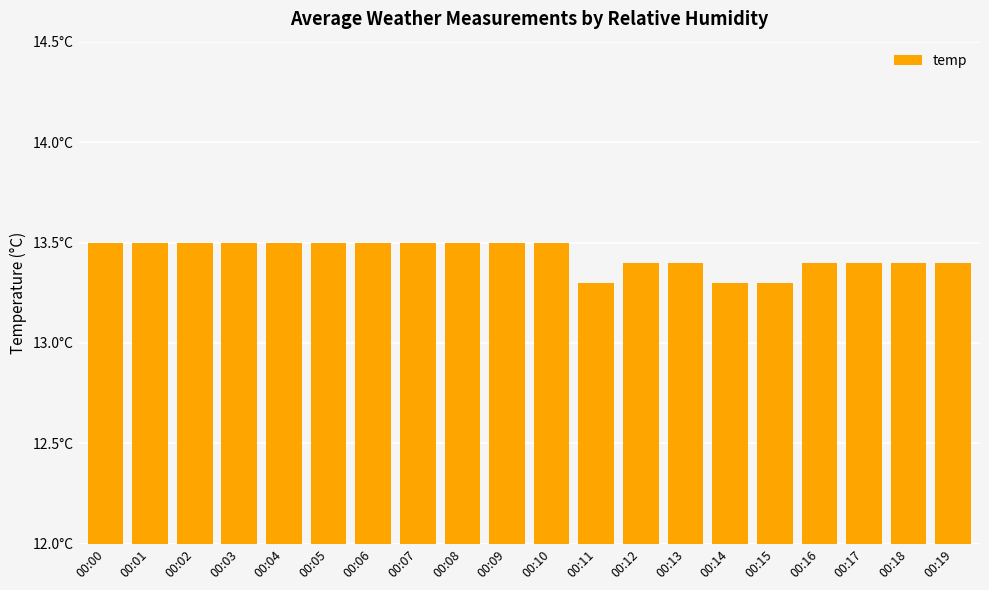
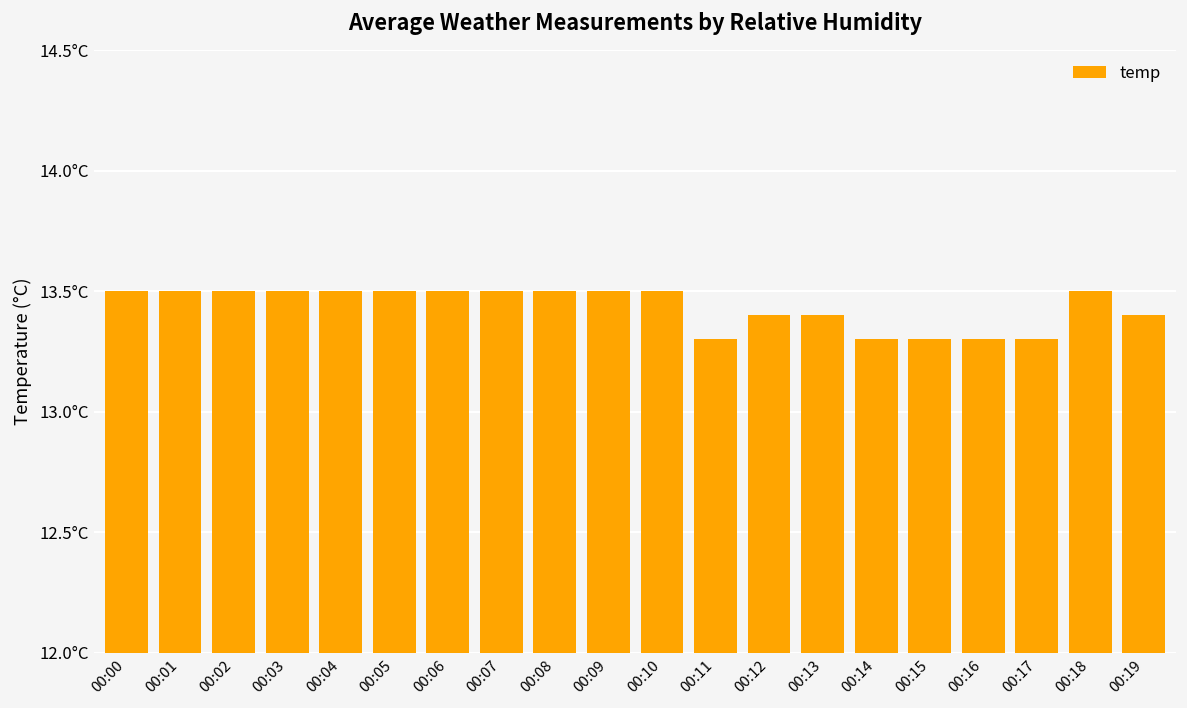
00:16: 13.4°C -> 13.3°C
00:17: 13.4°C -> 13.3°C
00:18: 13.4°C -> 13.5°C
